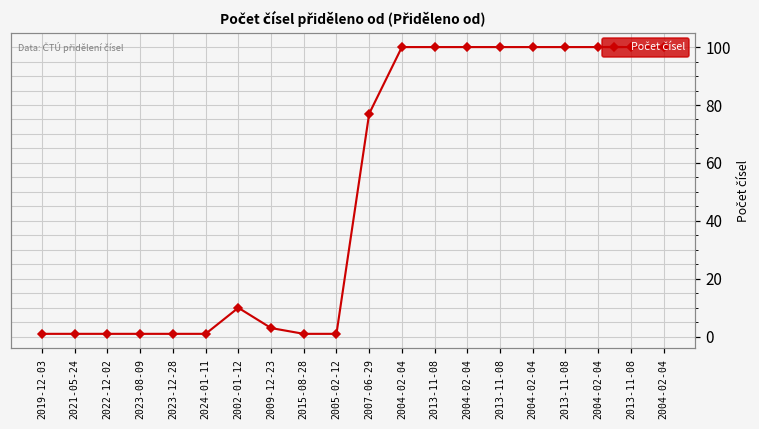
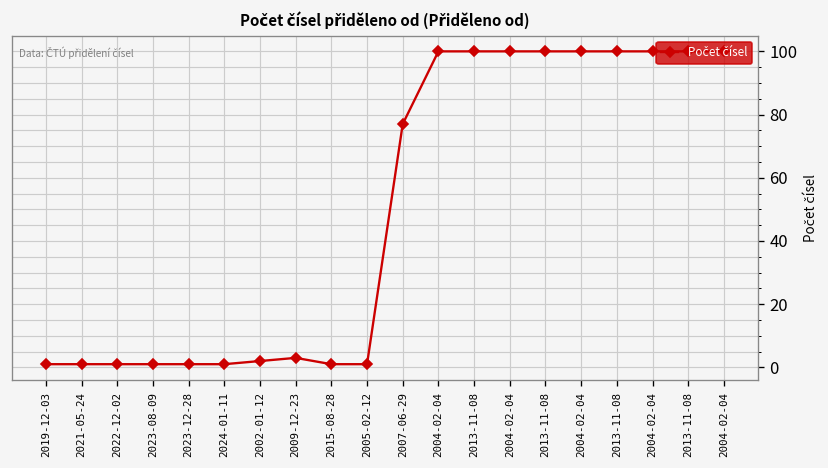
2002-01-12: 10 -> 2
